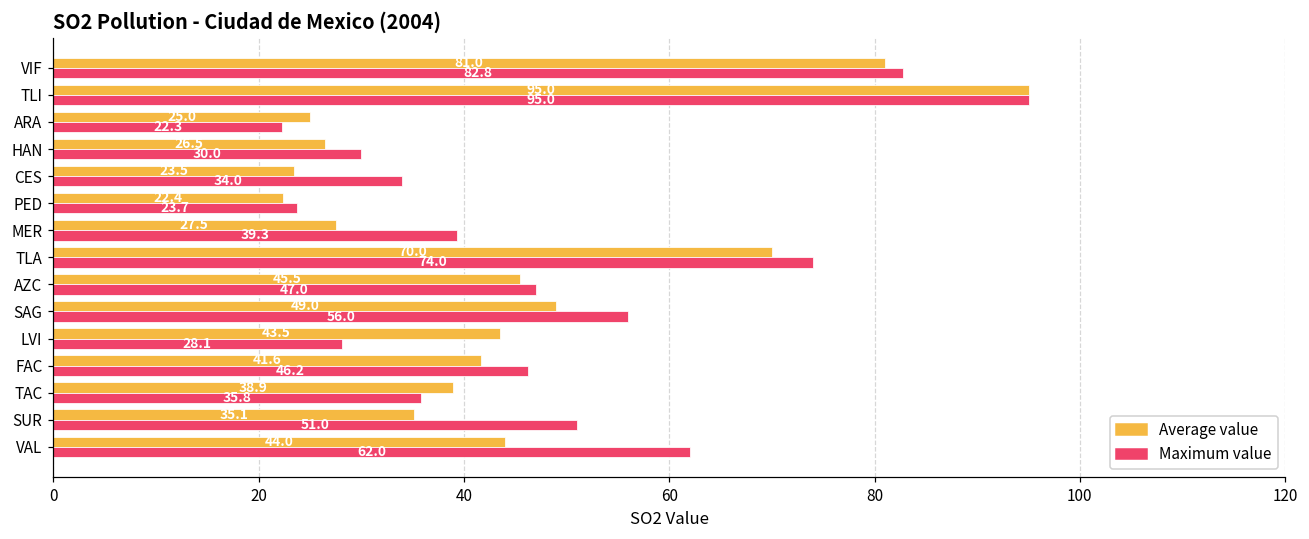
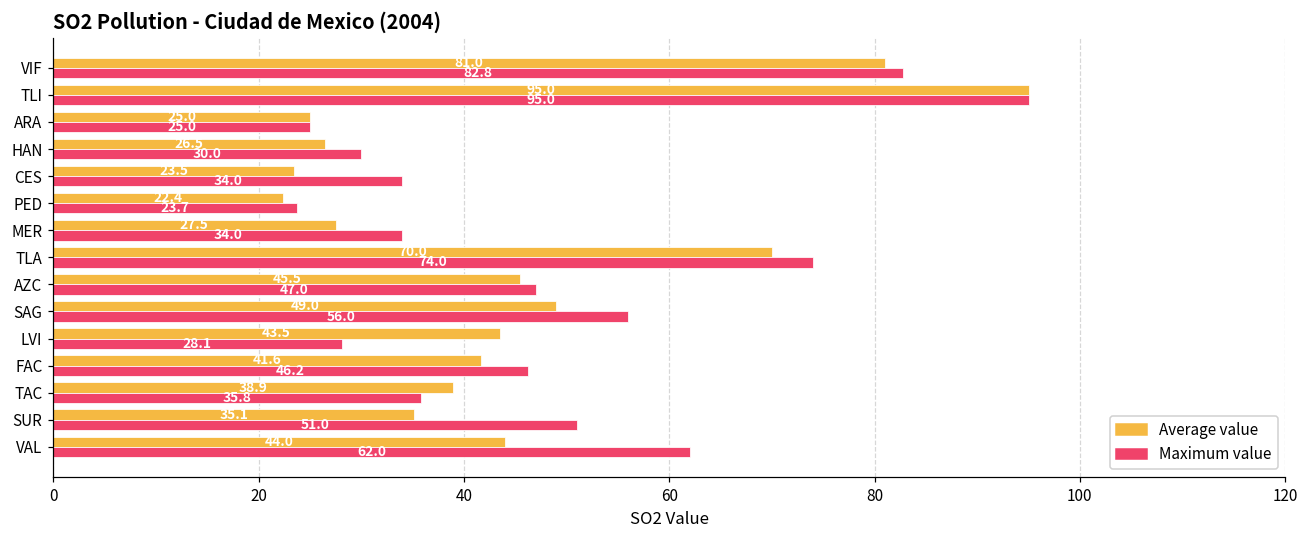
Maximum value, ARA: 22.3 -> 25.0
Maximum value, MER: 39.3 -> 34.0
